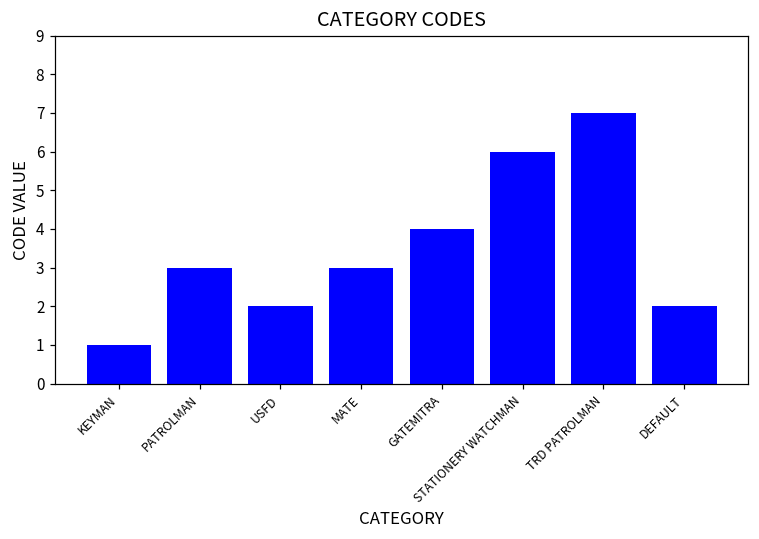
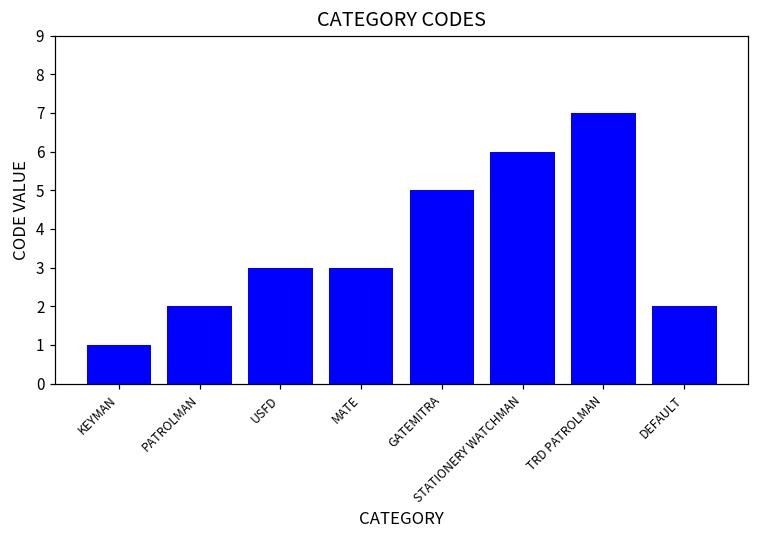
PATROLMAN: 3 -> 2
USFD: 2 -> 3
GATEMITRA: 4 -> 5
